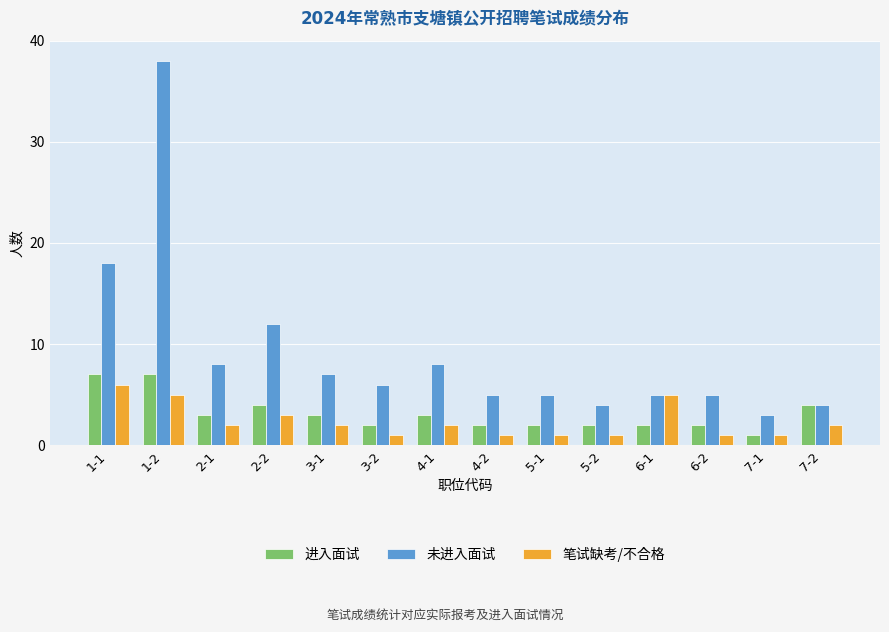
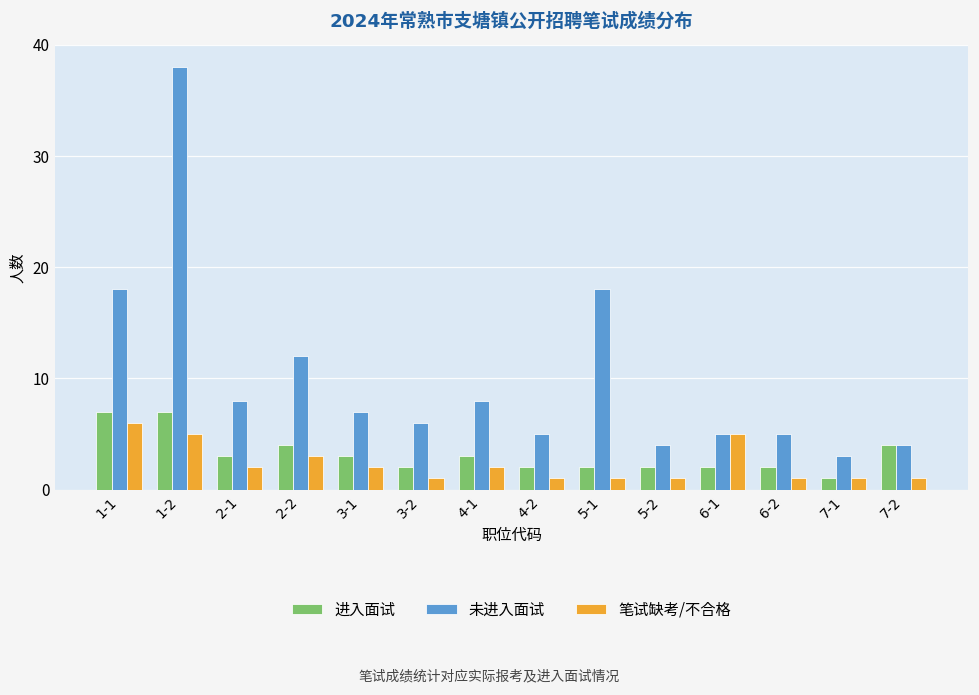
未进入面试, 5-1: 5 -> 18
笔试缺考/不合格, 7-2: 2 -> 1
